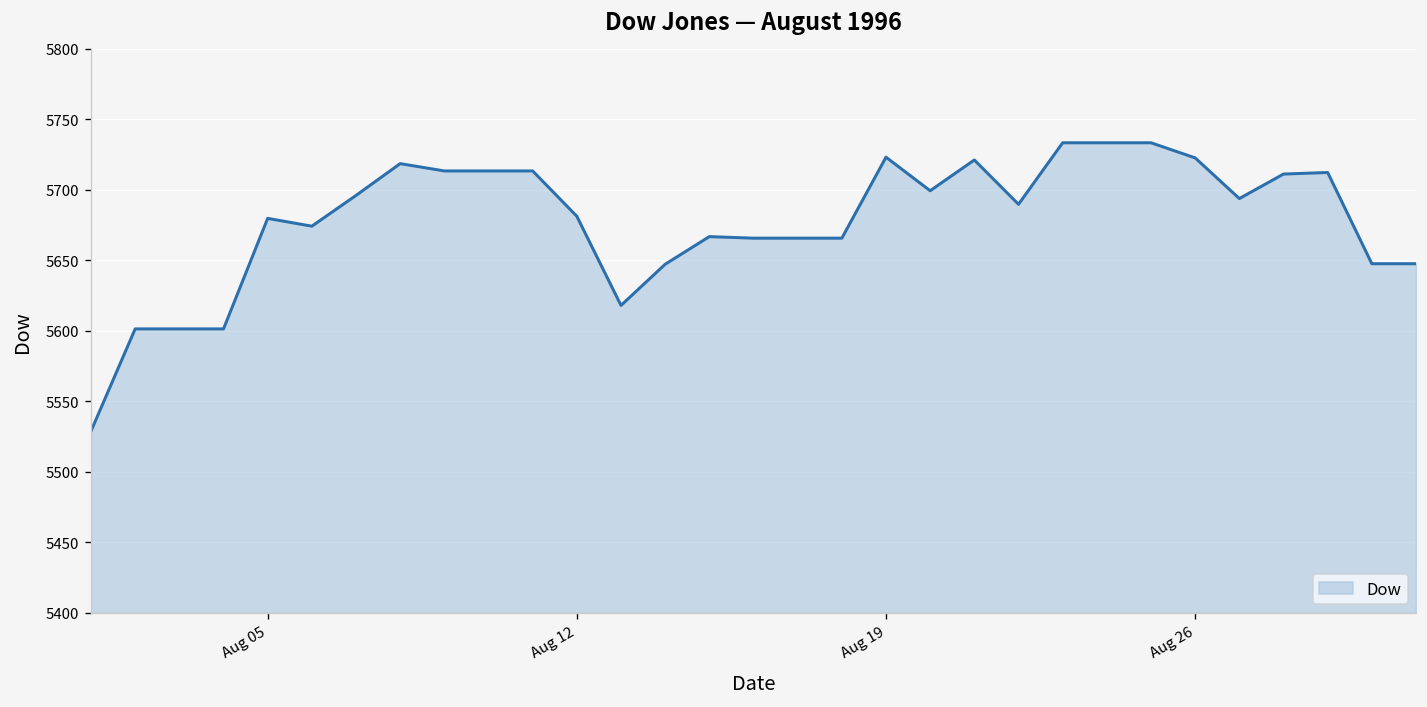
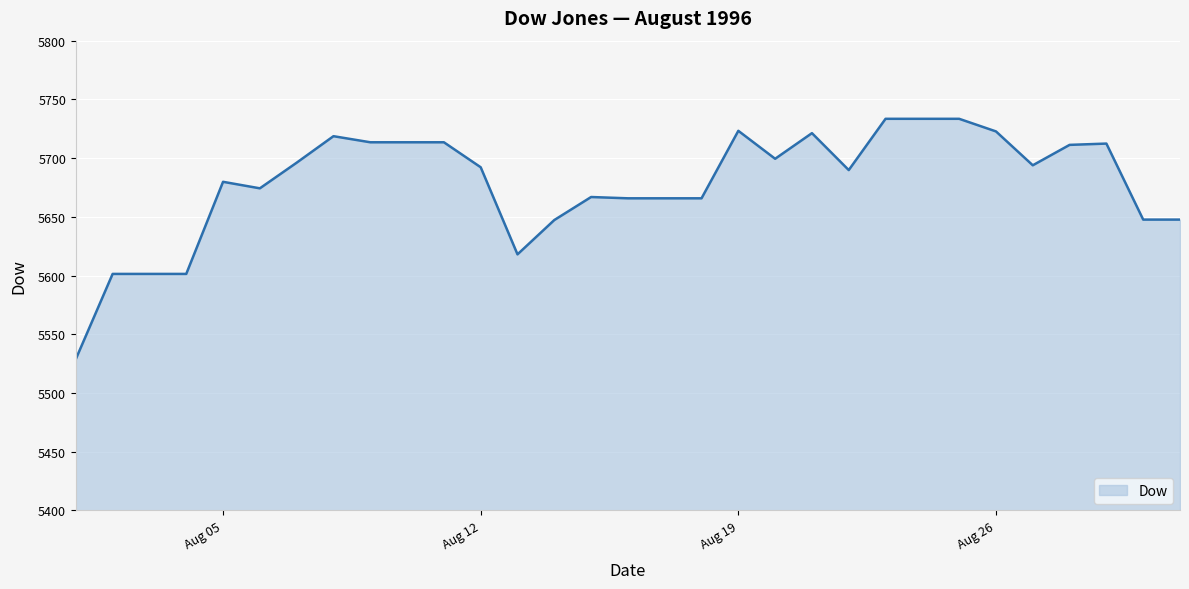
Aug 12: 5681 -> 5692
